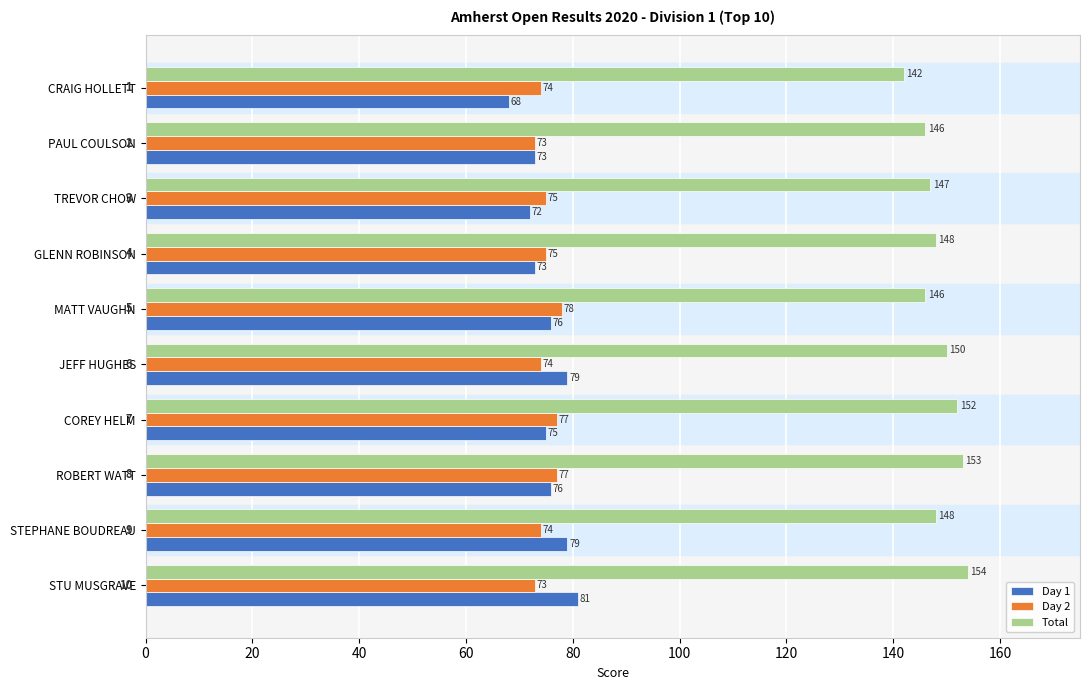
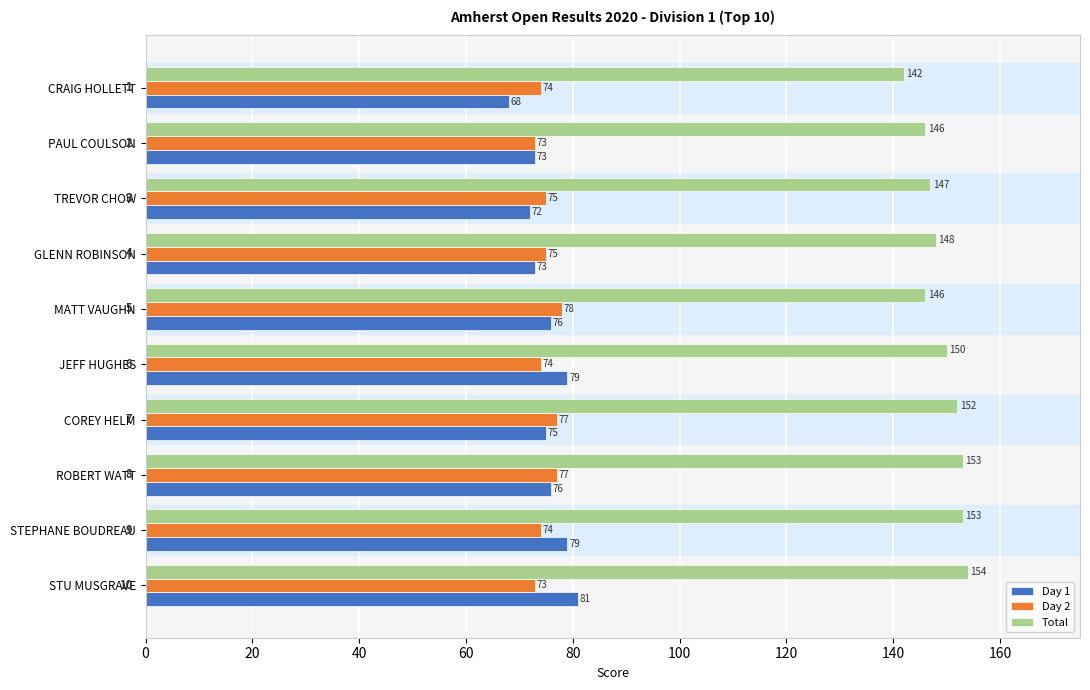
Total, STEPHANE BOUDREAU: 148 -> 153
